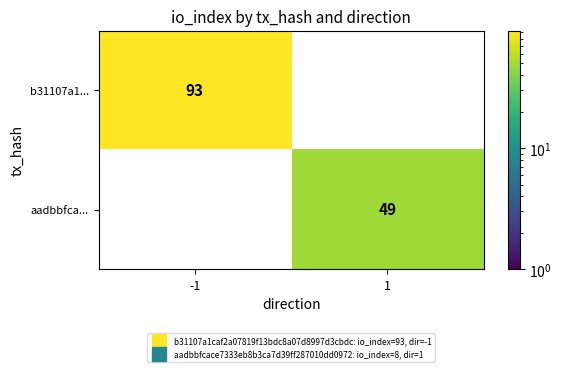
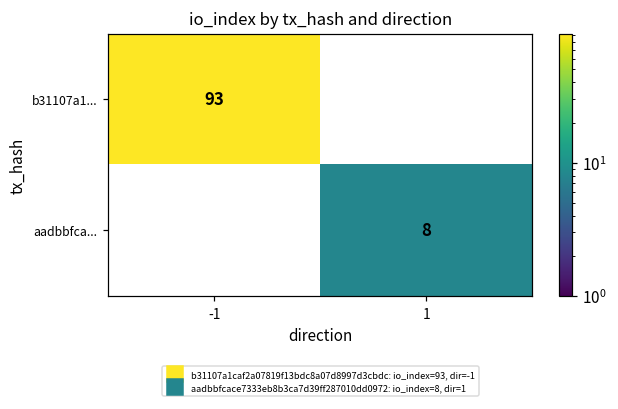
aadbbfca..., 1: 49 -> 8
